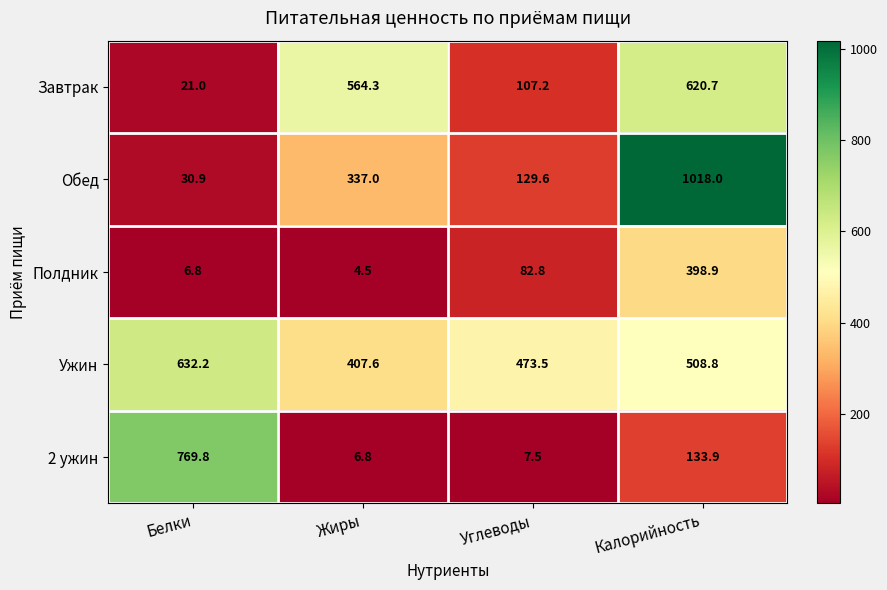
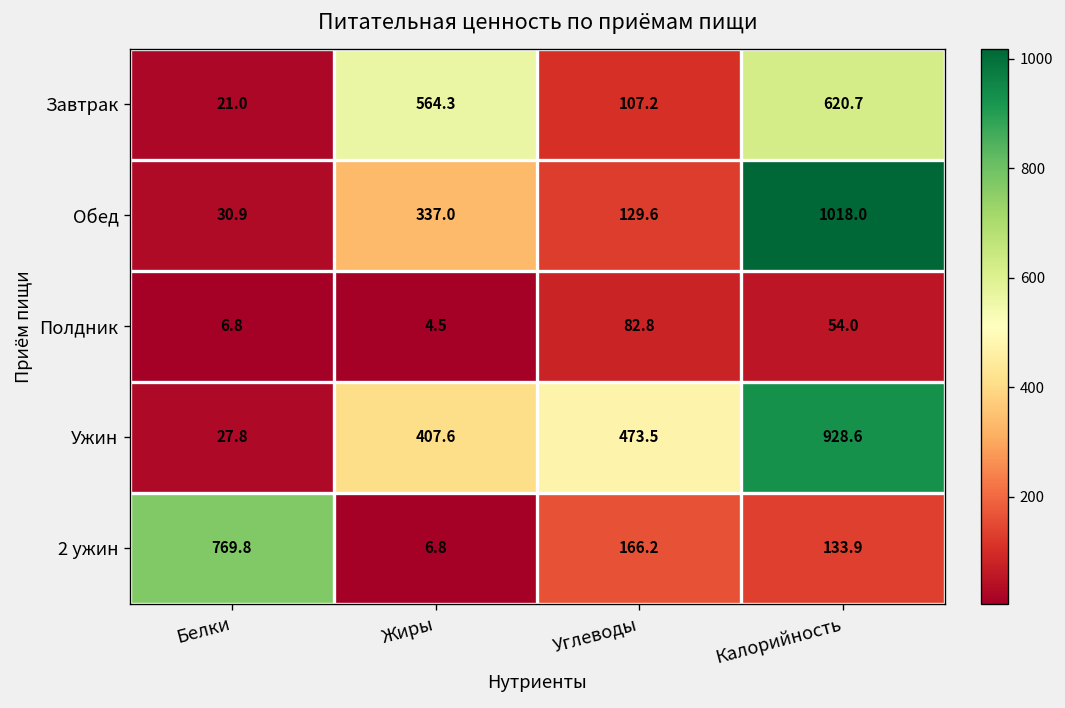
Полдник, Калорийность: 398.9 -> 54.0
Ужин, Белки: 632.2 -> 27.8
Ужин, Калорийность: 508.8 -> 928.6
2 ужин, Углеводы: 7.5 -> 166.2
